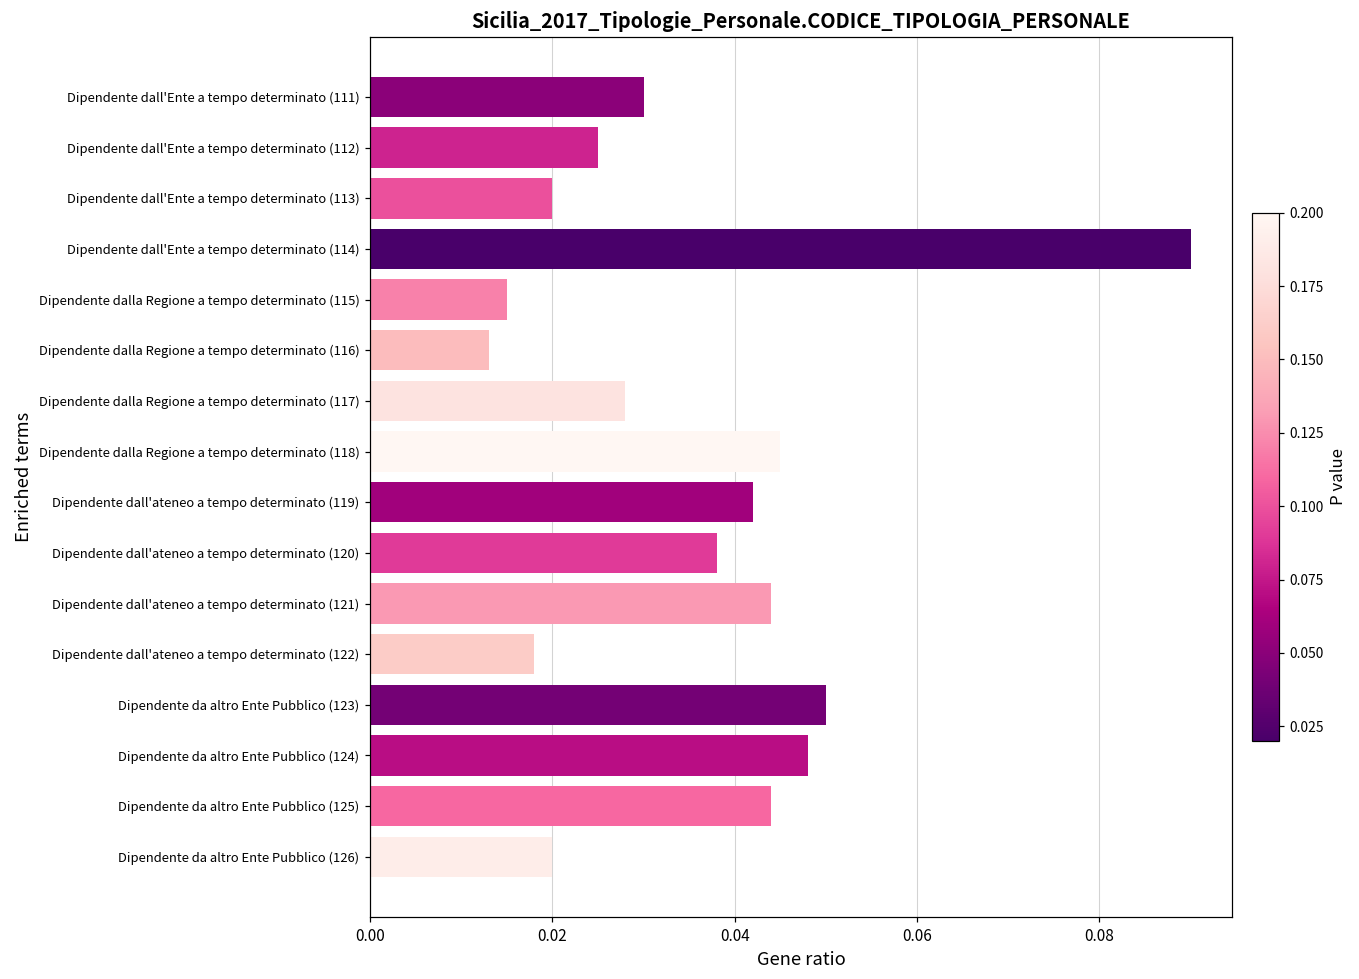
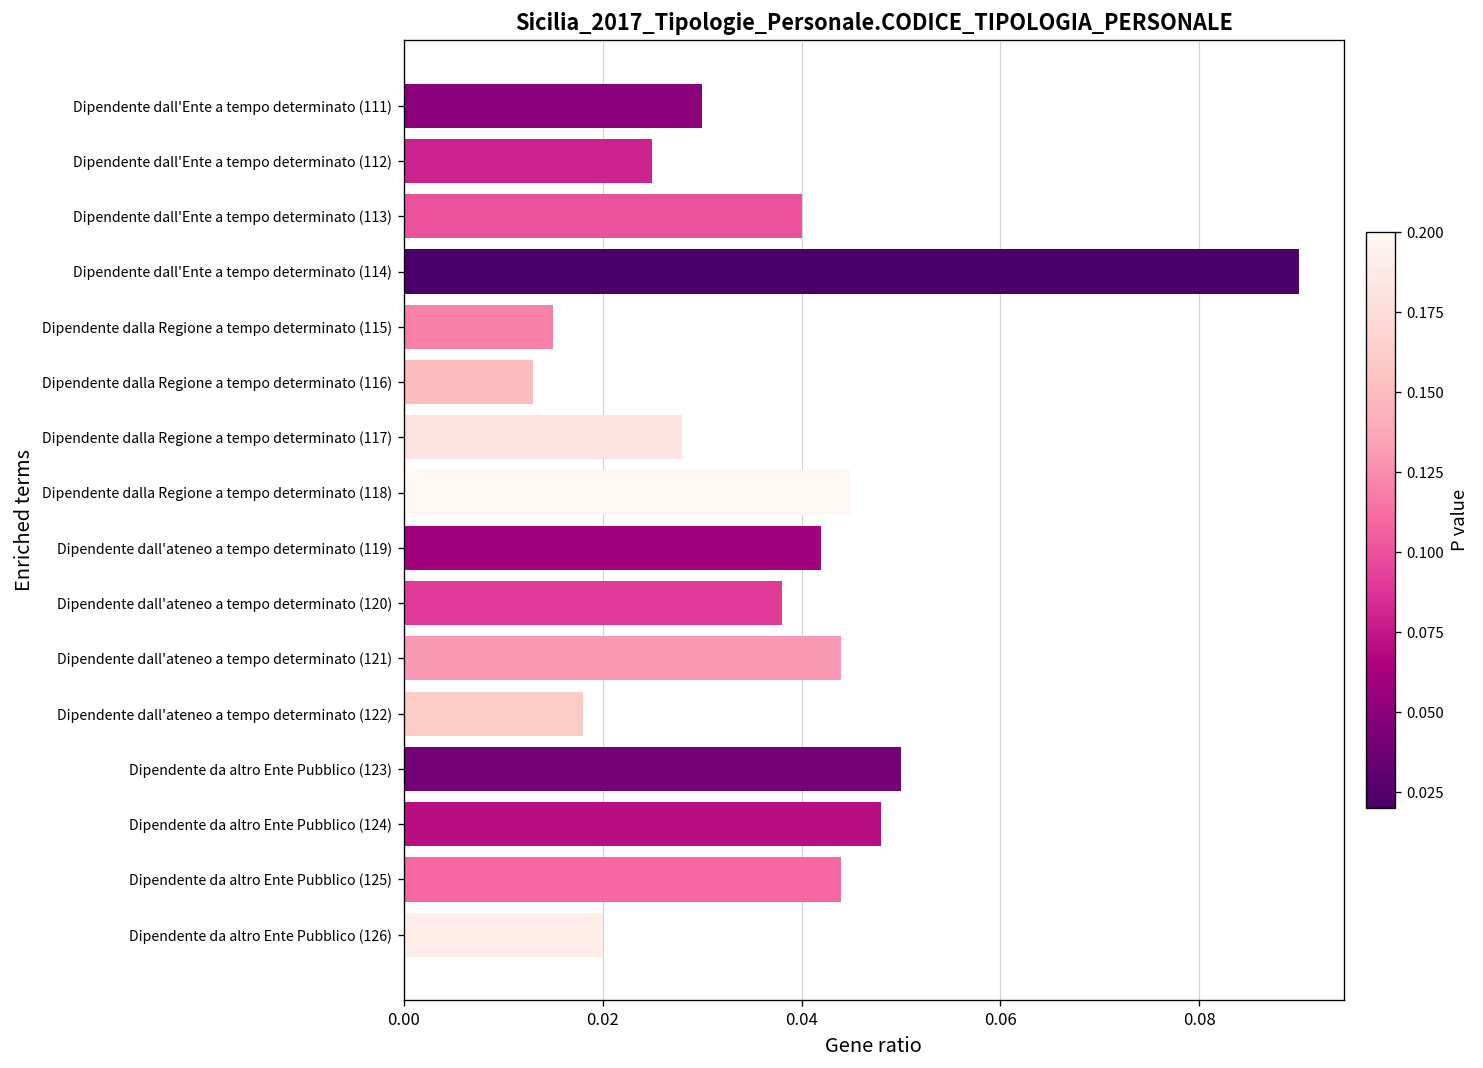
Dipendente dall'Ente a tempo determinato (113): 0.02 -> 0.04
